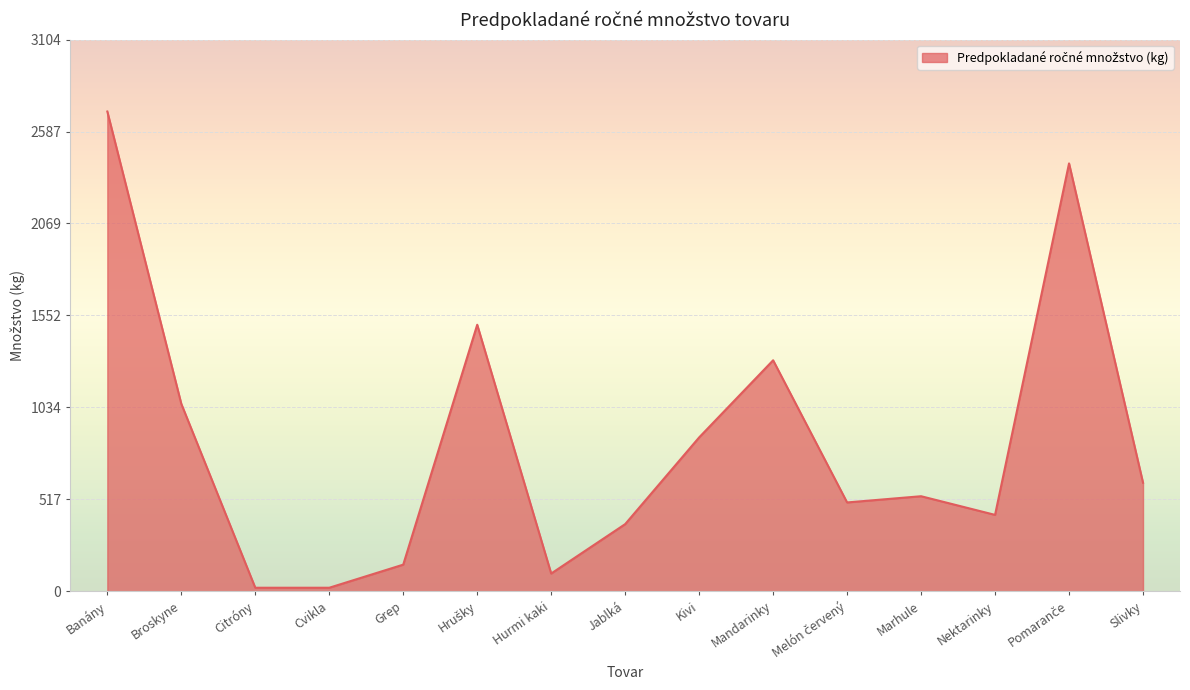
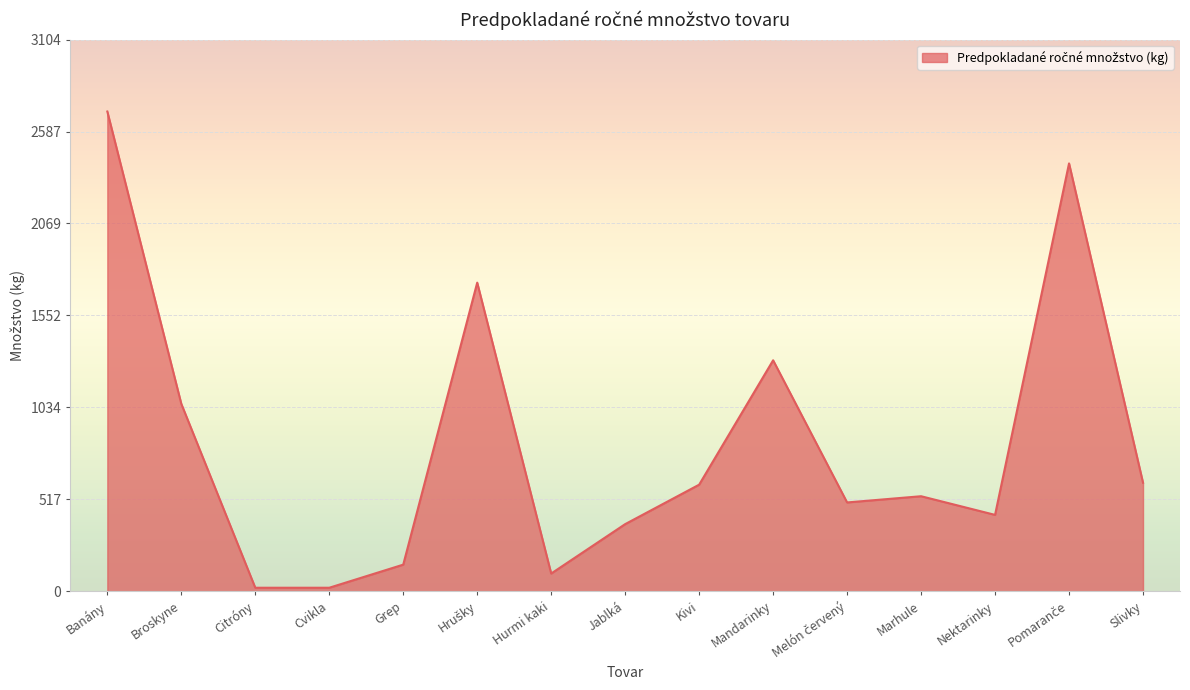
Hrušky: 1500 -> 1740
Kivi: 870 -> 600
